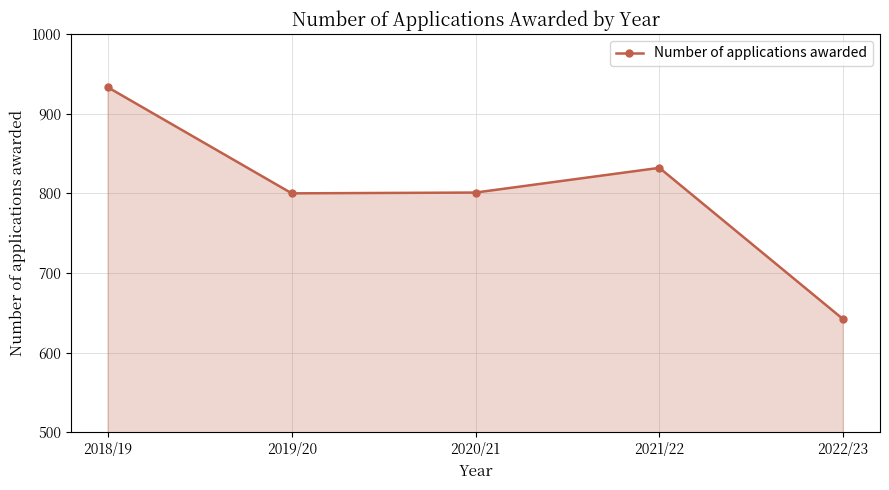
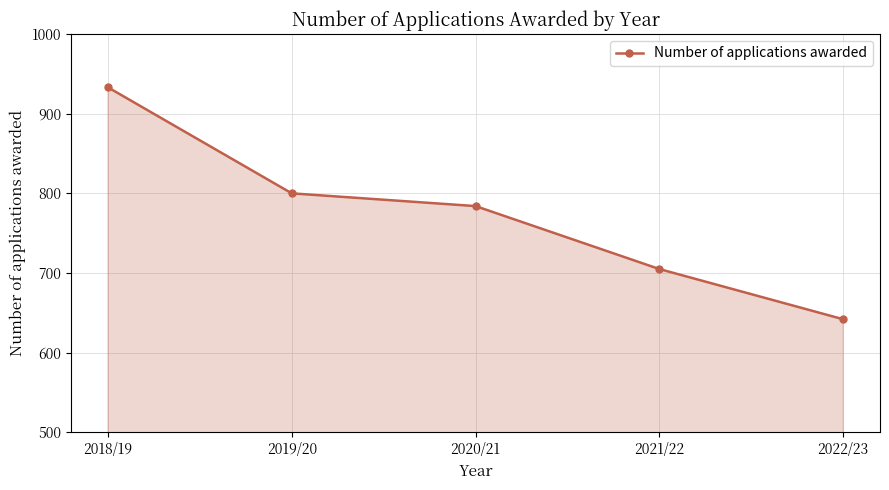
2020/21: 800 -> 780
2021/22: 830 -> 710
